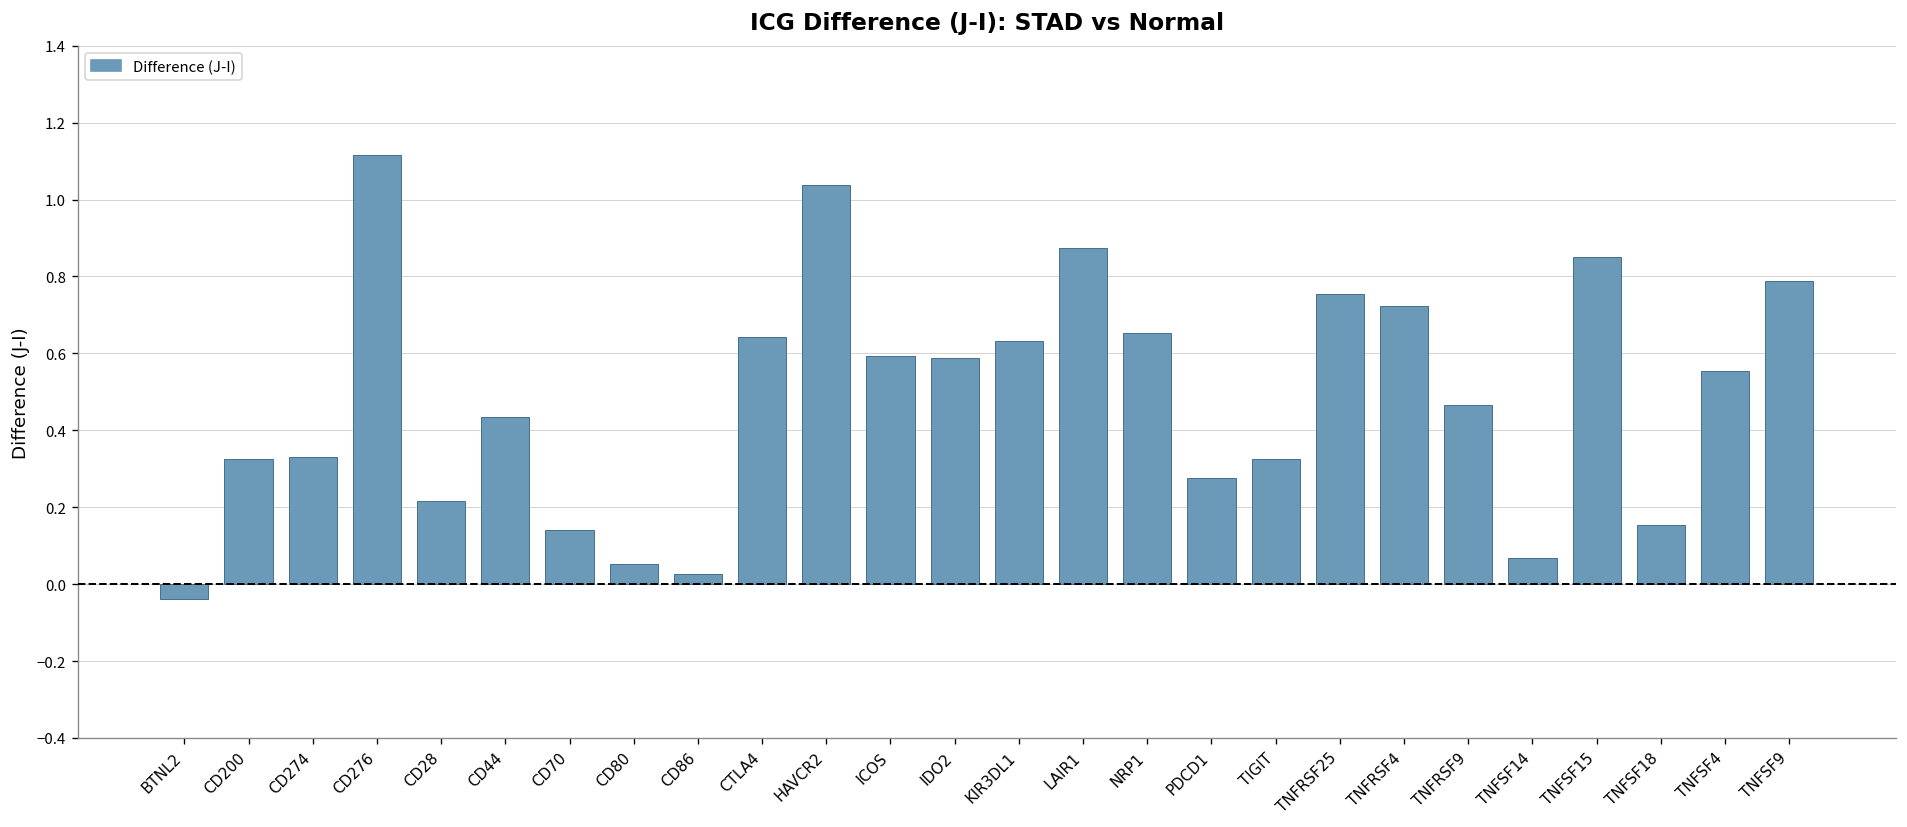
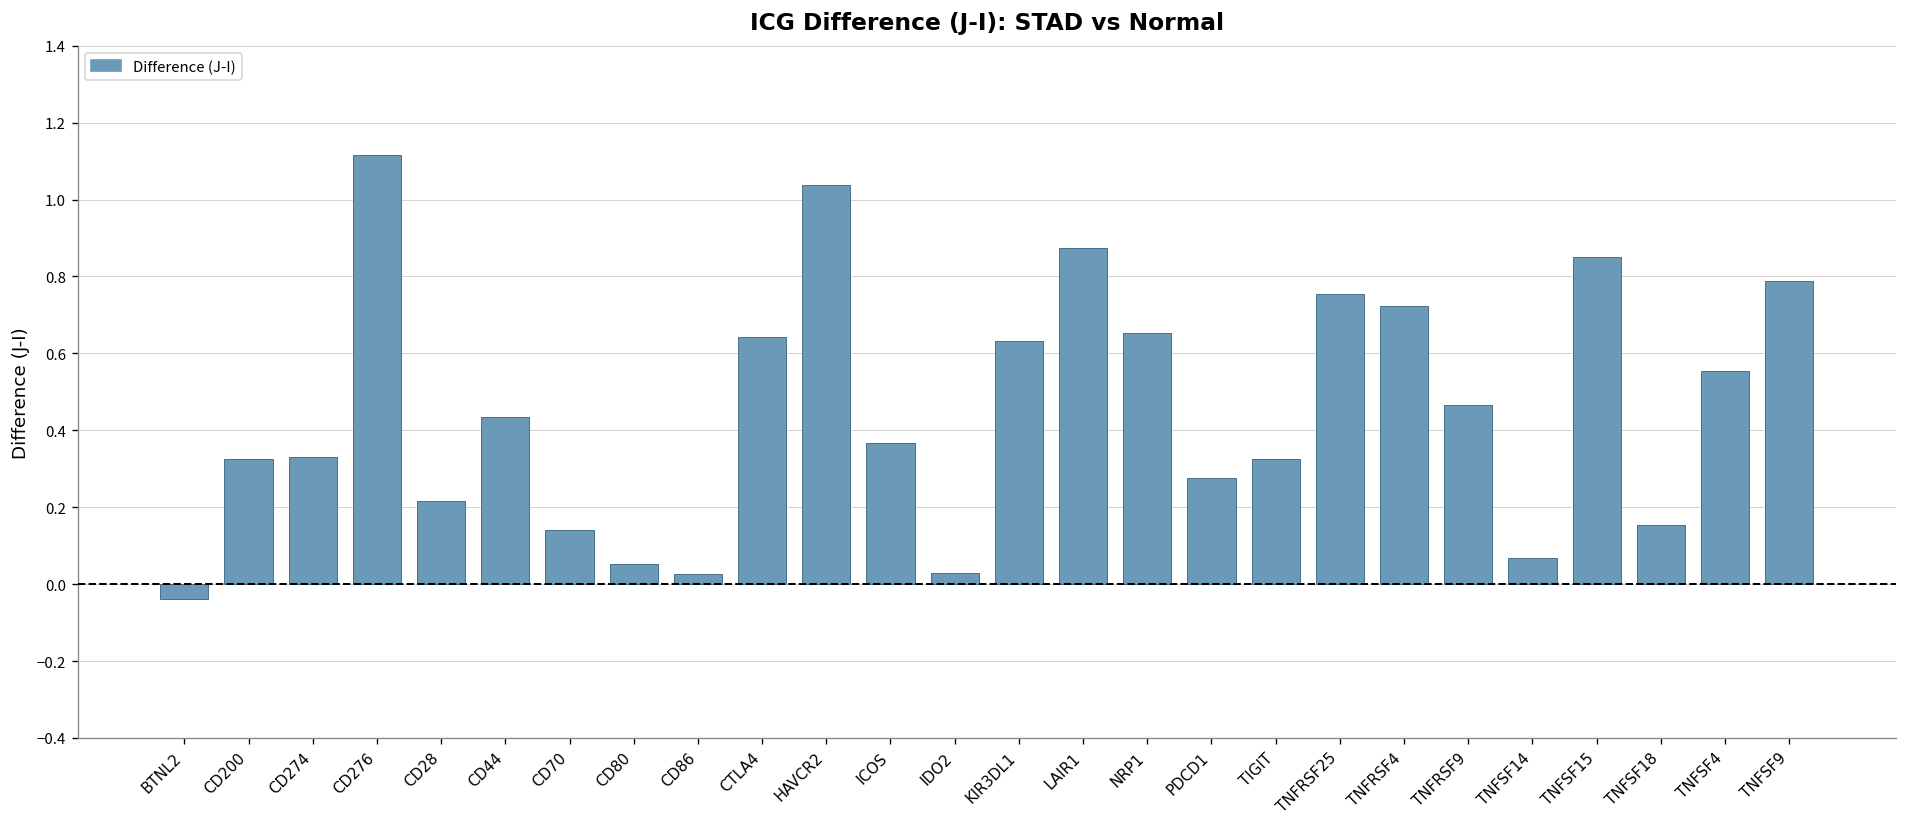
ICOS: 0.59 -> 0.37
IDO2: 0.59 -> 0.03
